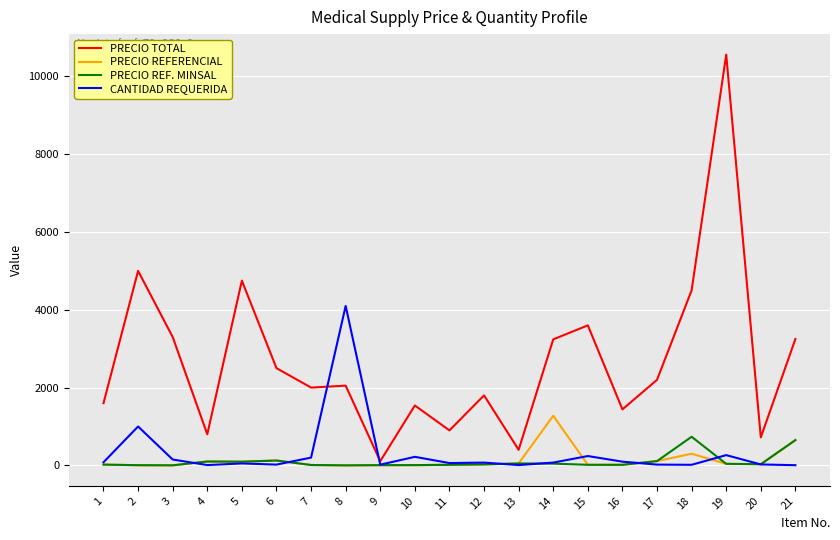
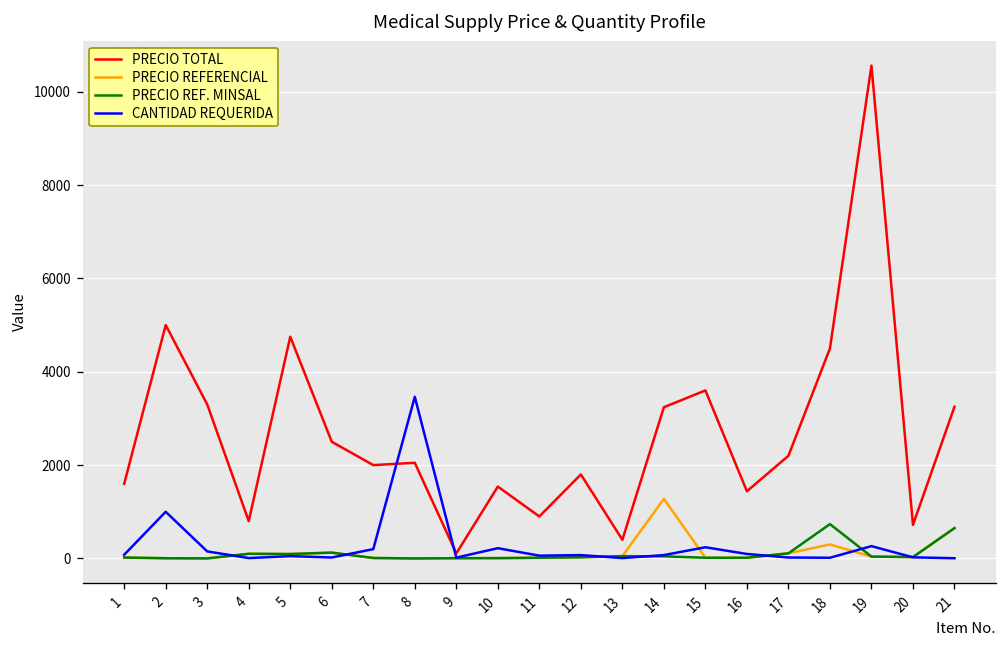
CANTIDAD REQUERIDA, 8: 4100 -> 3500
